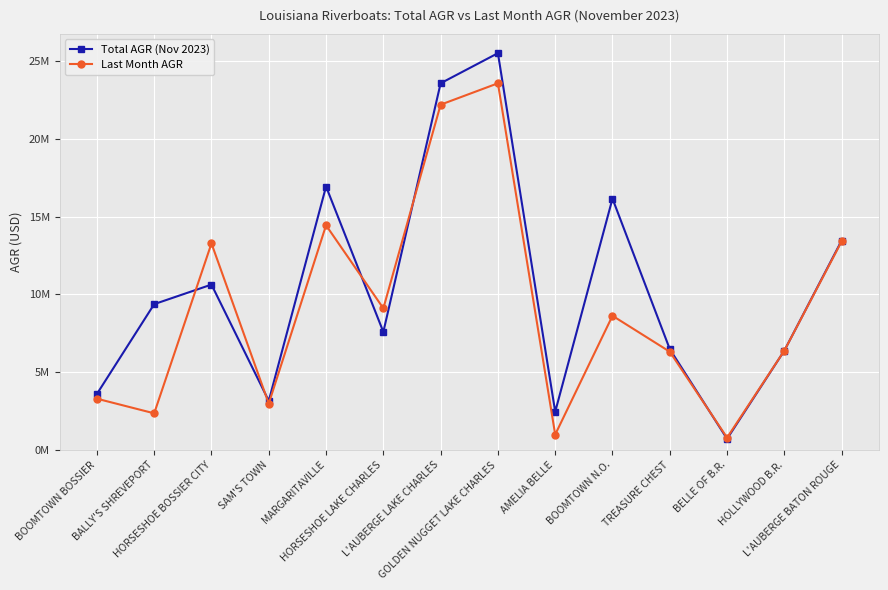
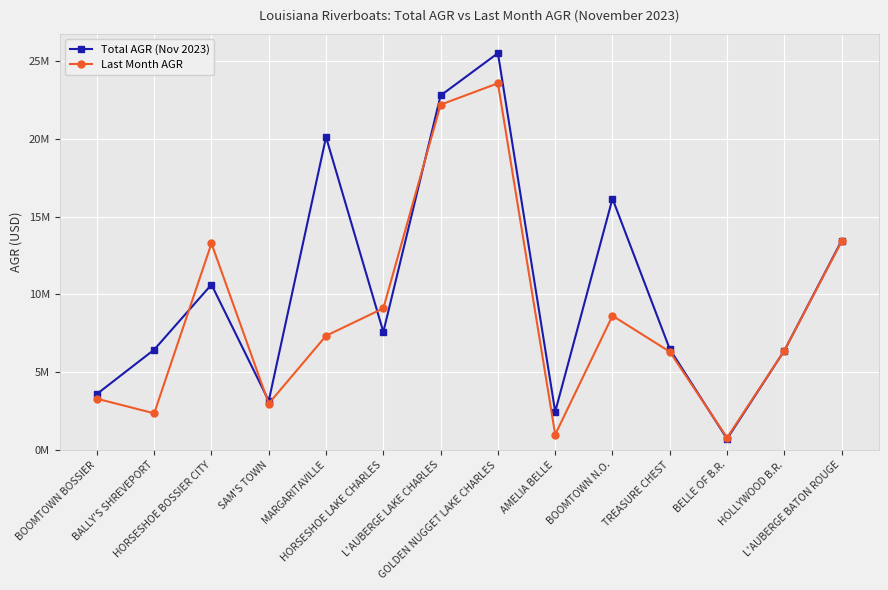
Total AGR (Nov 2023), BALLY'S SHREVEPORT: 9400000 -> 6500000
Total AGR (Nov 2023), MARGARITAVILLE: 16900000 -> 20100000
Last Month AGR, MARGARITAVILLE: 14400000 -> 7300000
Total AGR (Nov 2023), L'AUBERGE LAKE CHARLES: 23600000 -> 22800000
